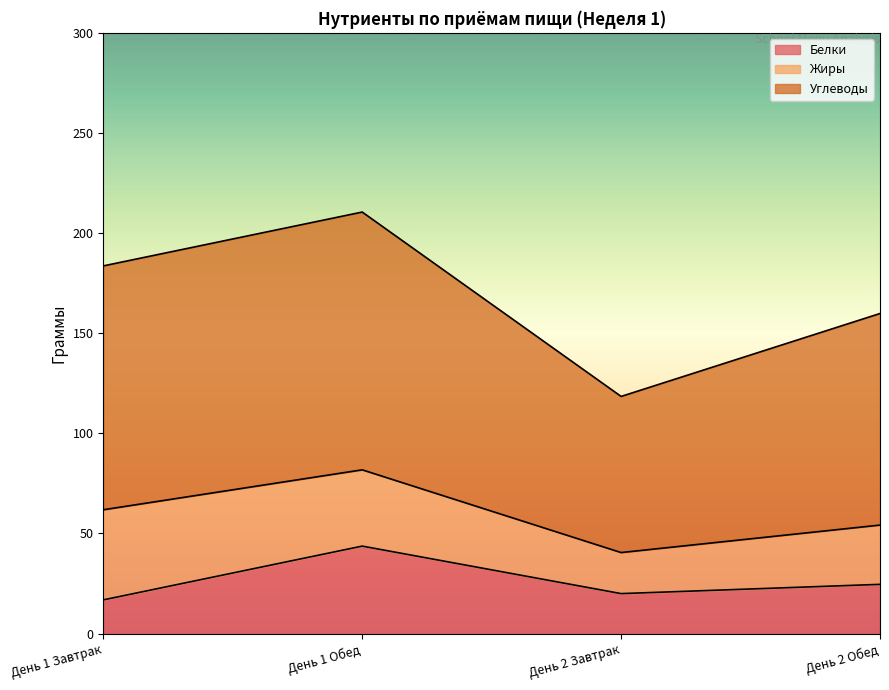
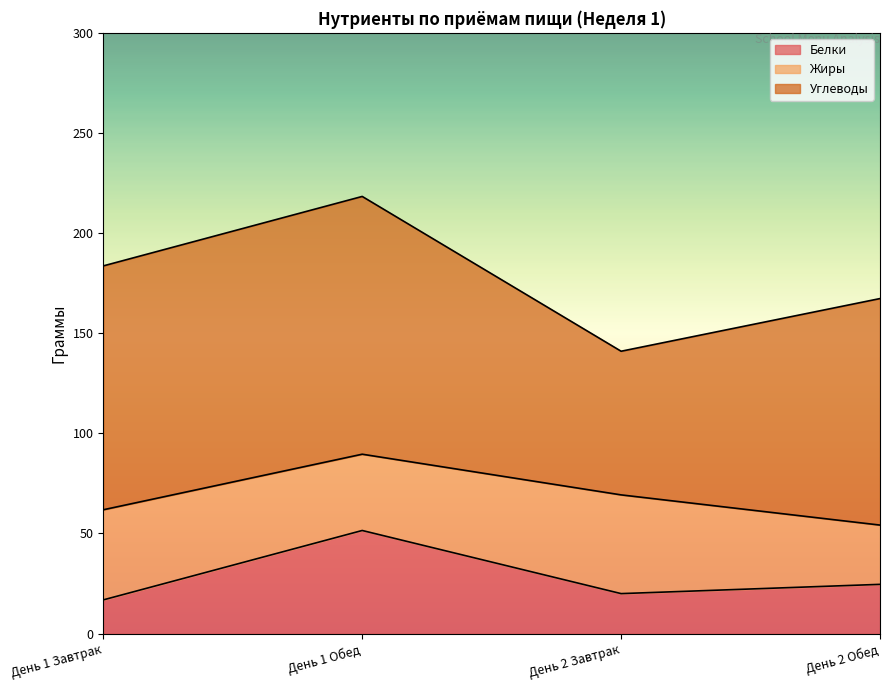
Белки, День 1 Обед: 44 -> 52
Жиры, День 2 Завтрак: 21 -> 49
Углеводы, День 2 Завтрак: 78 -> 72
Углеводы, День 2 Обед: 106 -> 113
